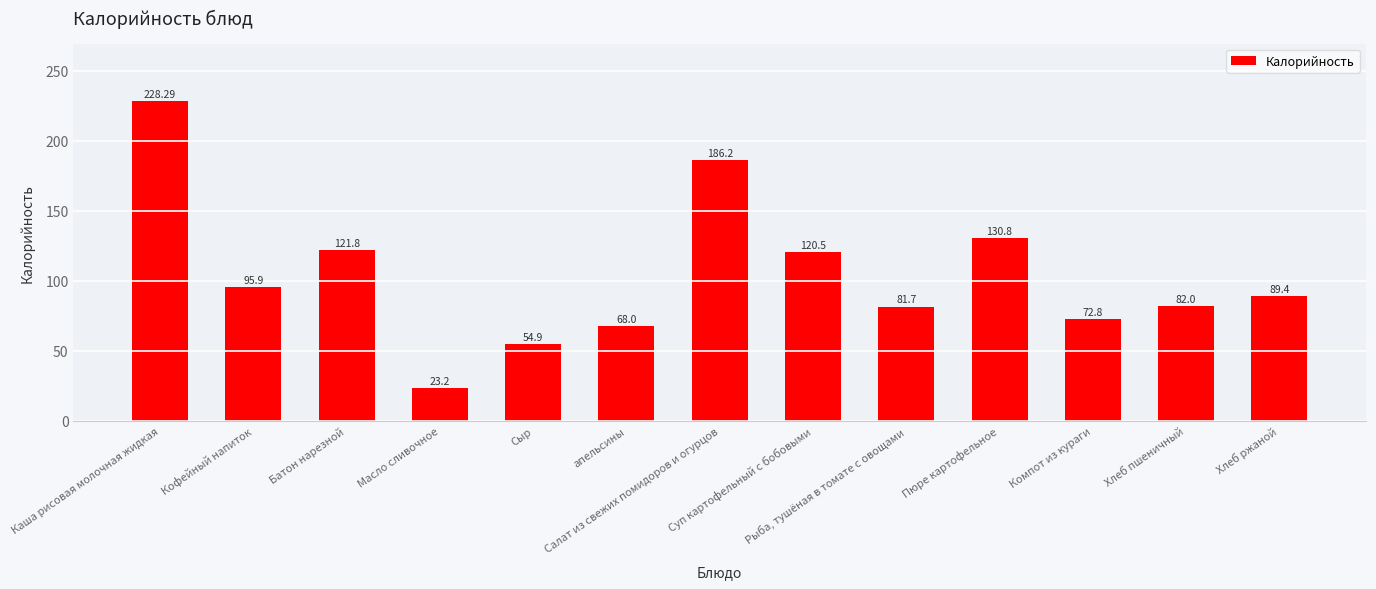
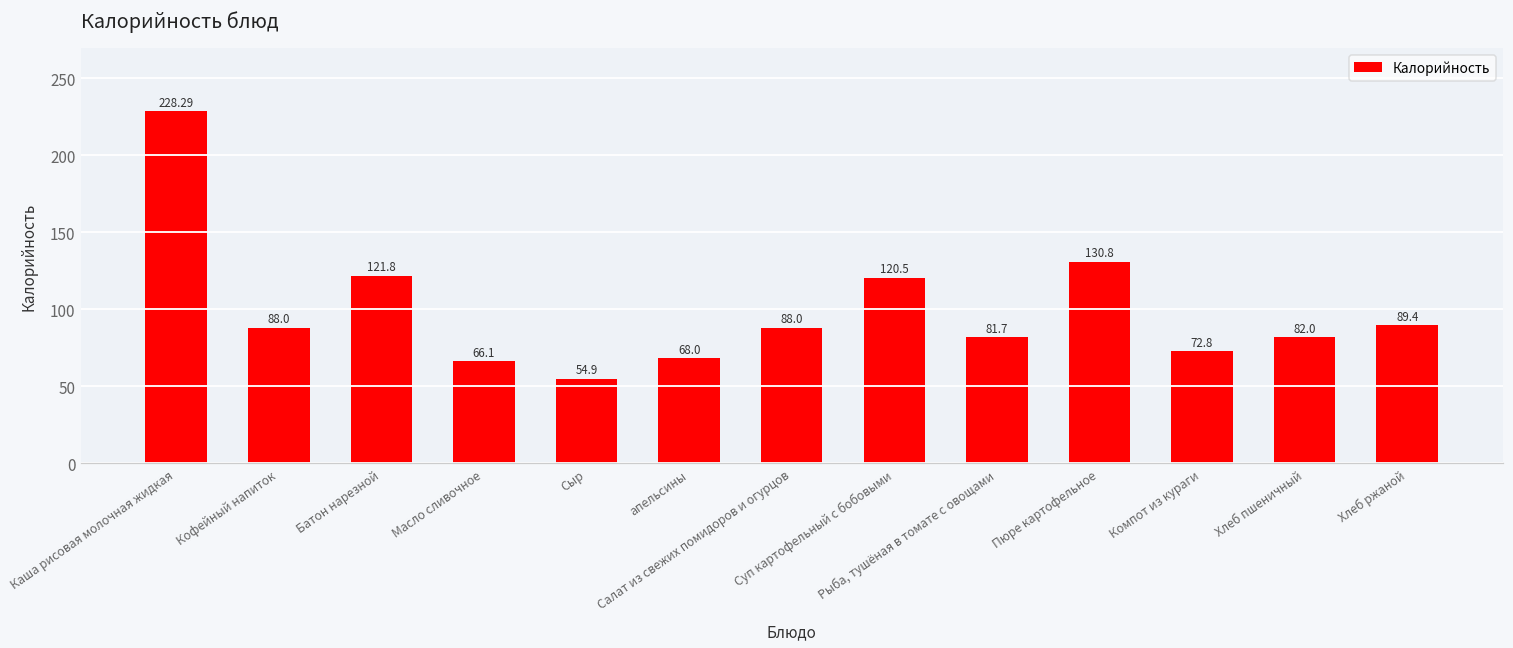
Кофейный напиток: 95.9 -> 88.0
Масло сливочное: 23.2 -> 66.1
Салат из свежих помидоров и огурцов: 186.2 -> 88.0
